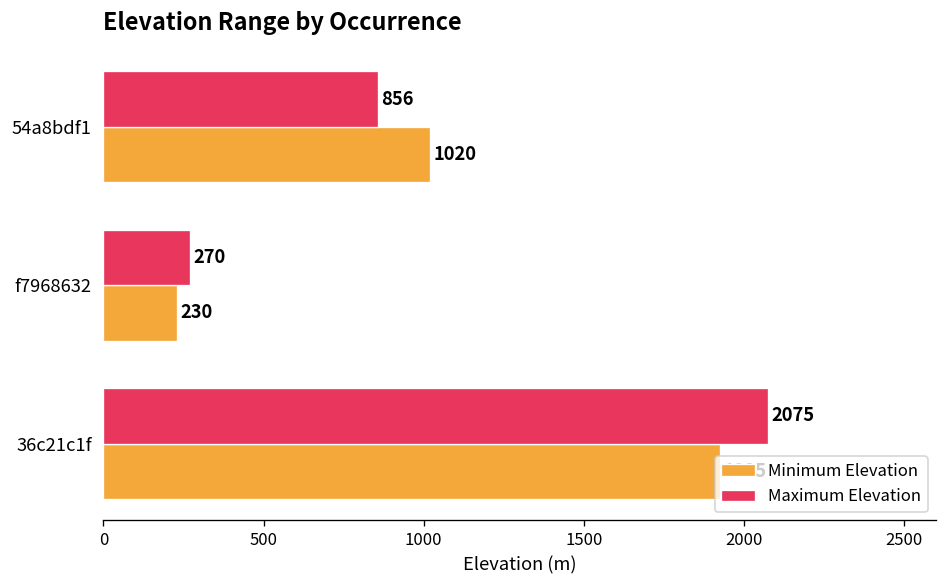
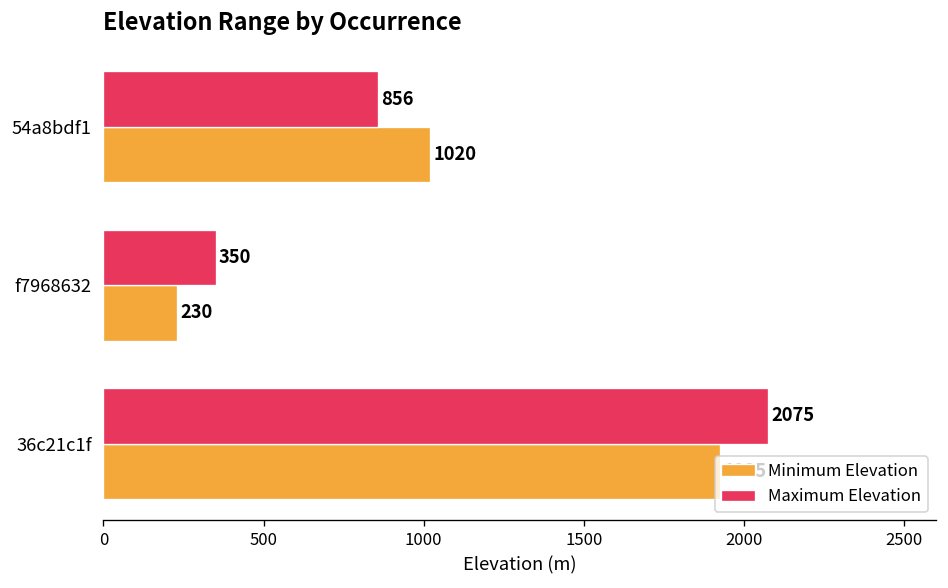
Maximum Elevation, f7968632: 270 -> 350
